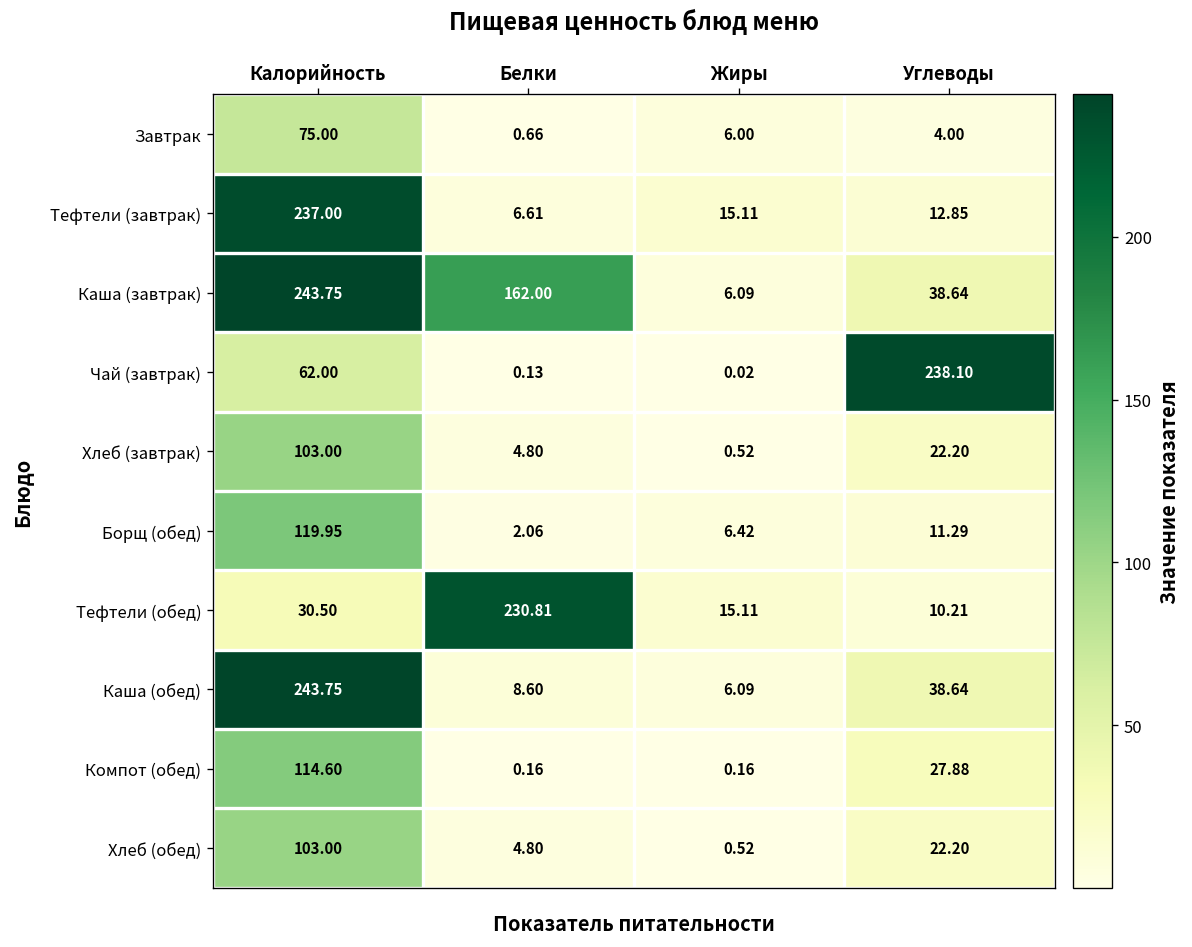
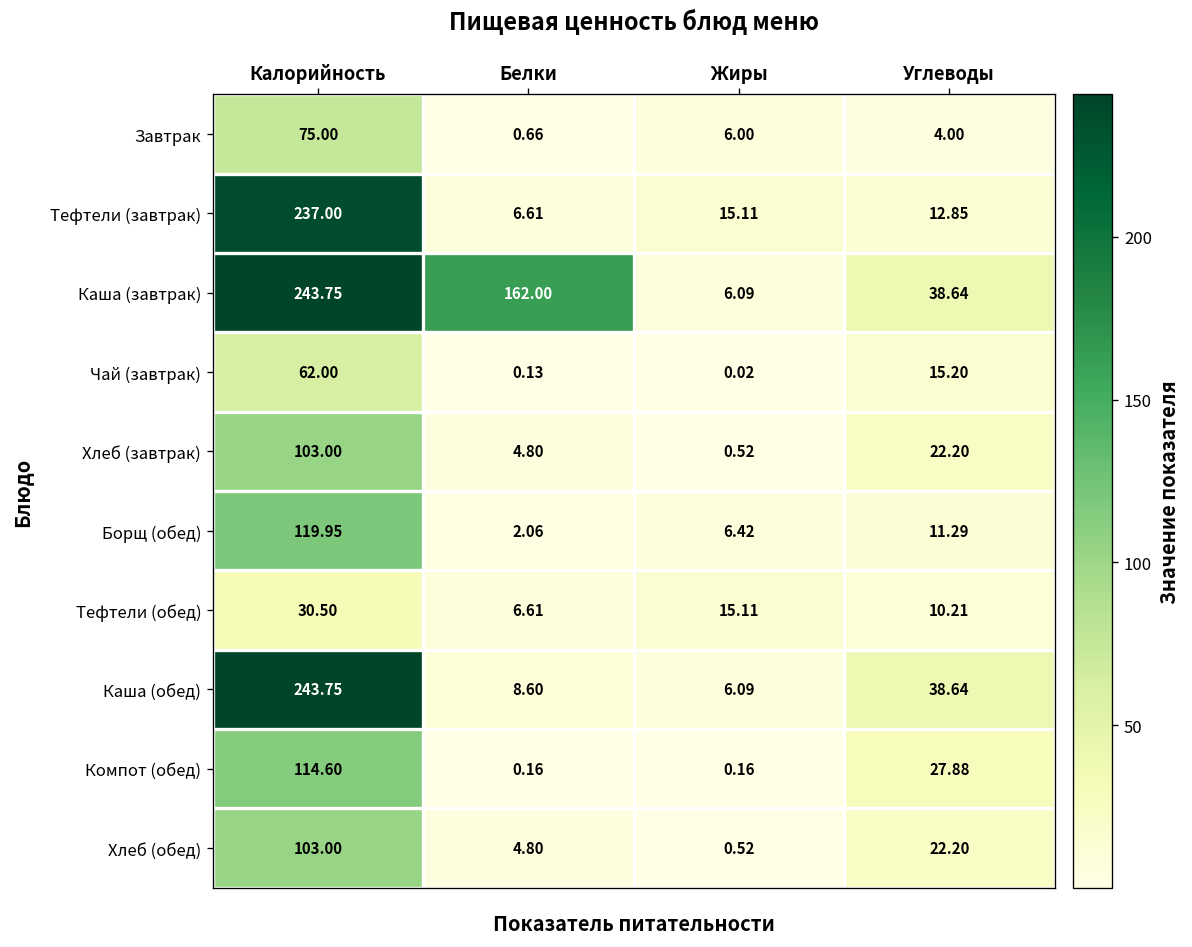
Чай (завтрак), Углеводы: 238.10 -> 15.20
Тефтели (обед), Белки: 230.81 -> 6.61
